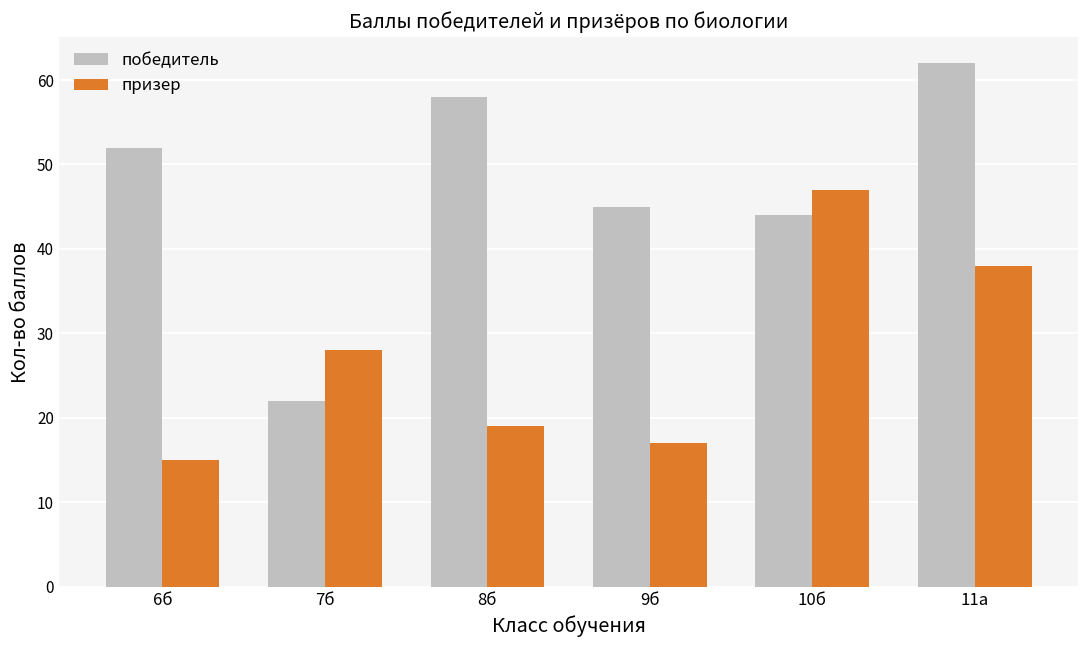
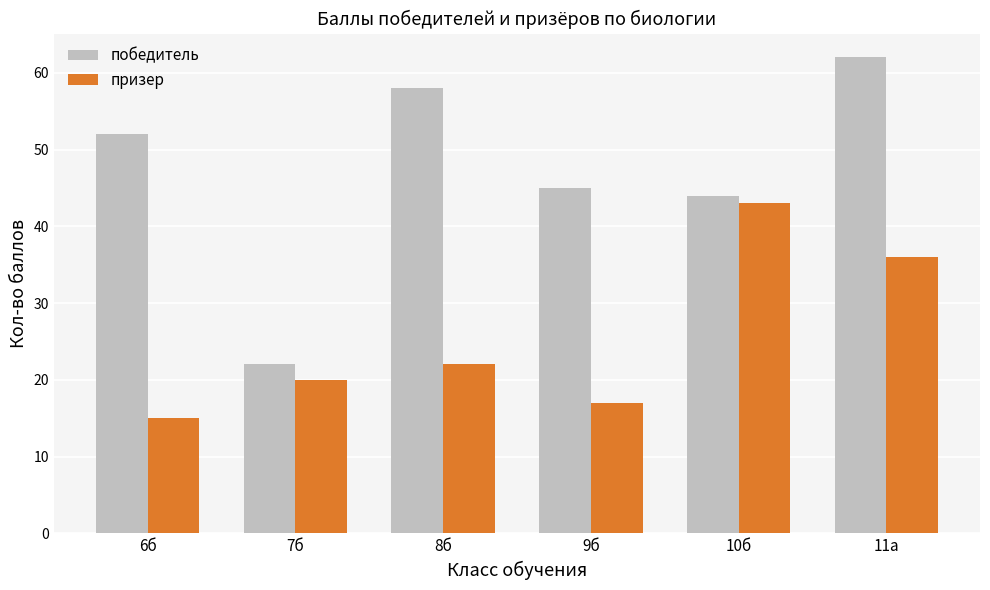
призер, 7б: 28 -> 20
призер, 8б: 19 -> 22
призер, 10б: 47 -> 43
призер, 11а: 38 -> 36
